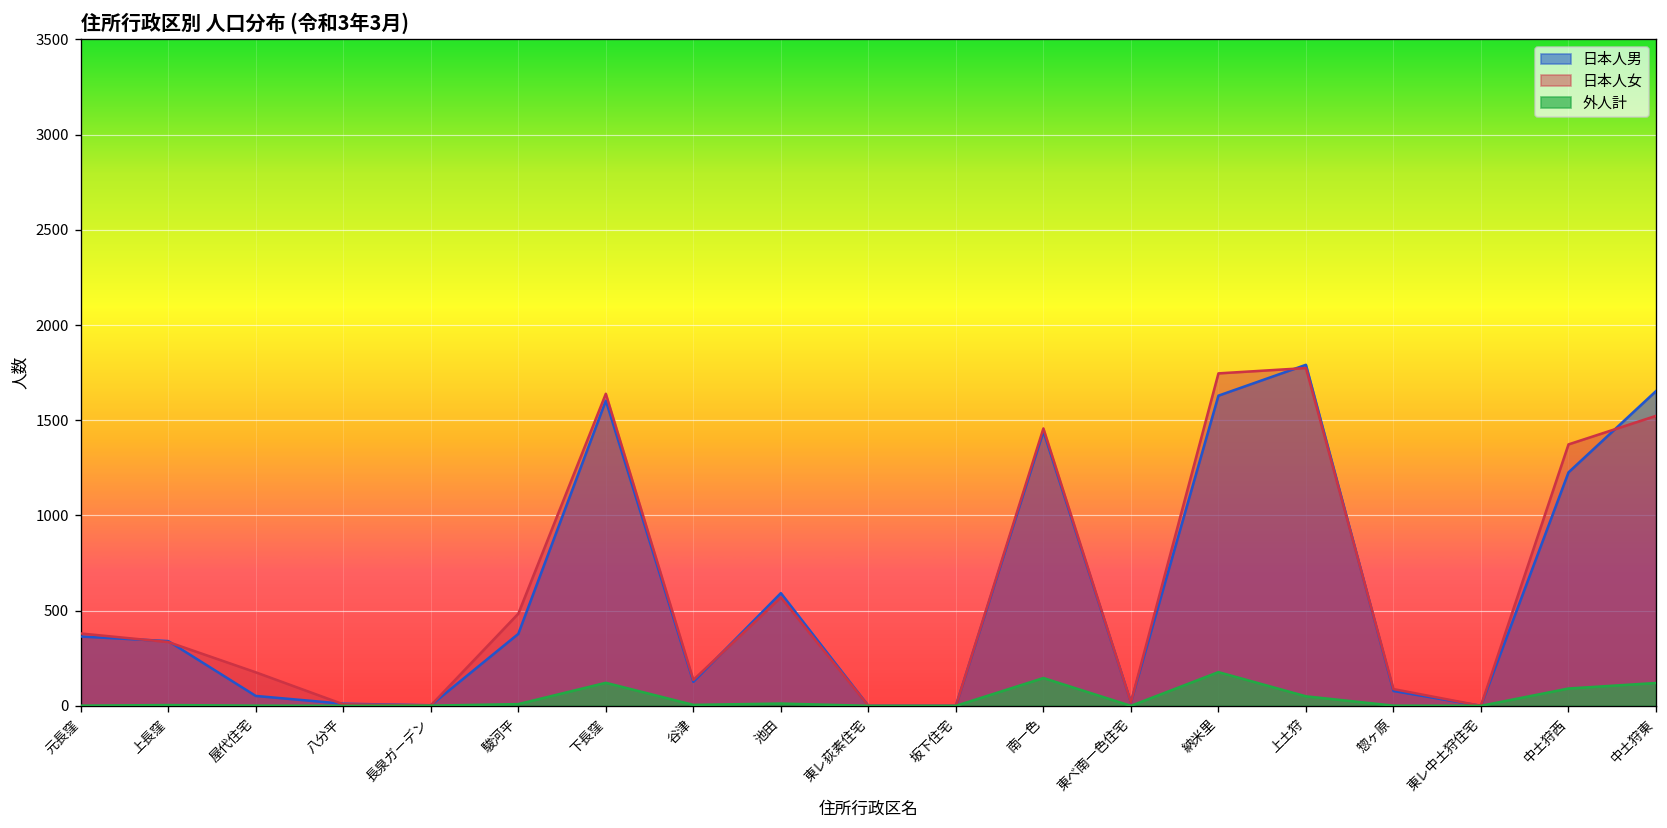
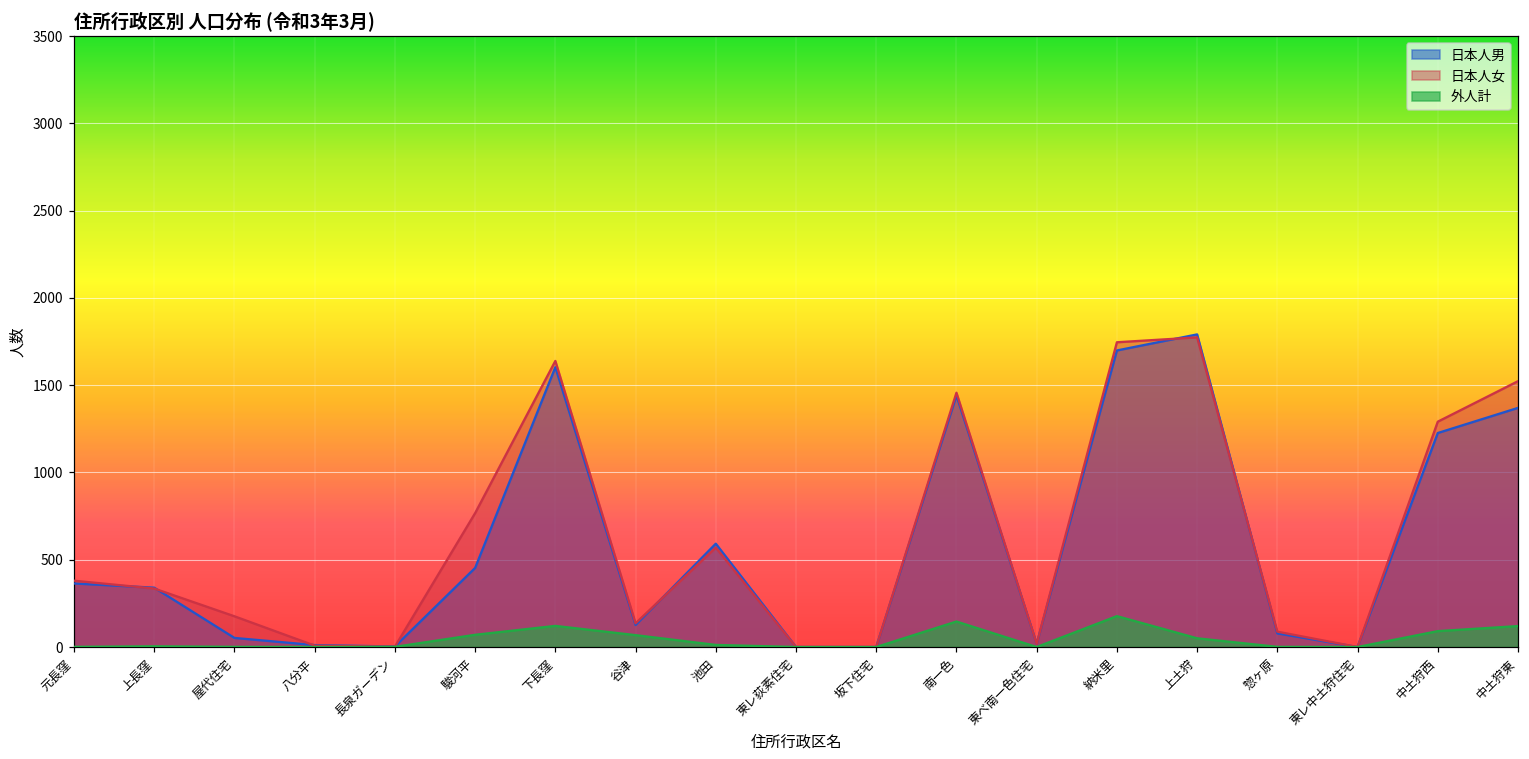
日本人男, 駿河平: 380 -> 450
日本人女, 駿河平: 480 -> 770
外人計, 駿河平: 10 -> 70
外人計, 谷津: 10 -> 70
日本人男, 納米里: 1630 -> 1700
日本人女, 中土狩西: 1370 -> 1290
日本人男, 中土狩東: 1650 -> 1370
